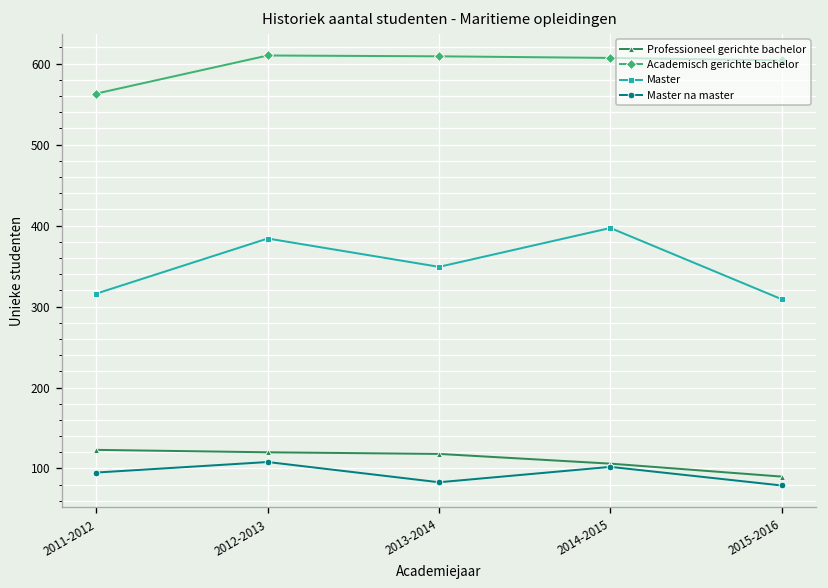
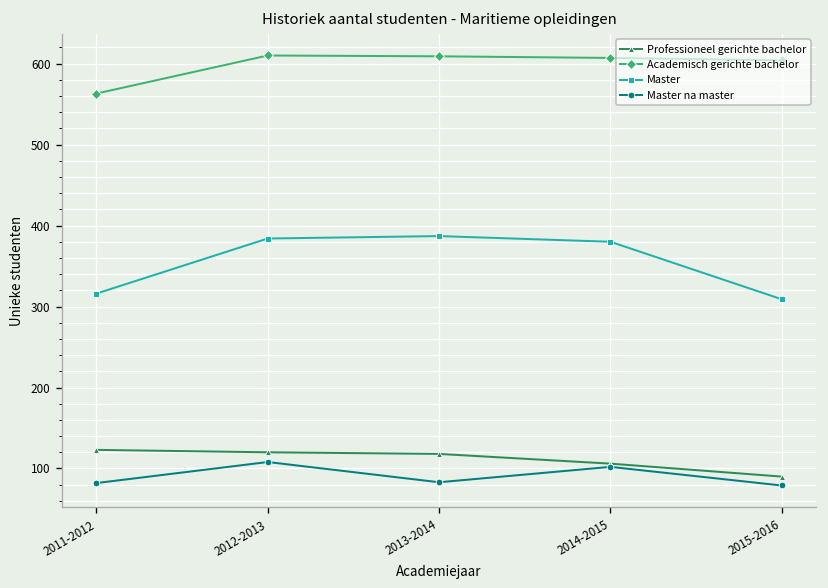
Master na master, 2011-2012: 100 -> 80
Master, 2013-2014: 350 -> 390
Master, 2014-2015: 400 -> 380
